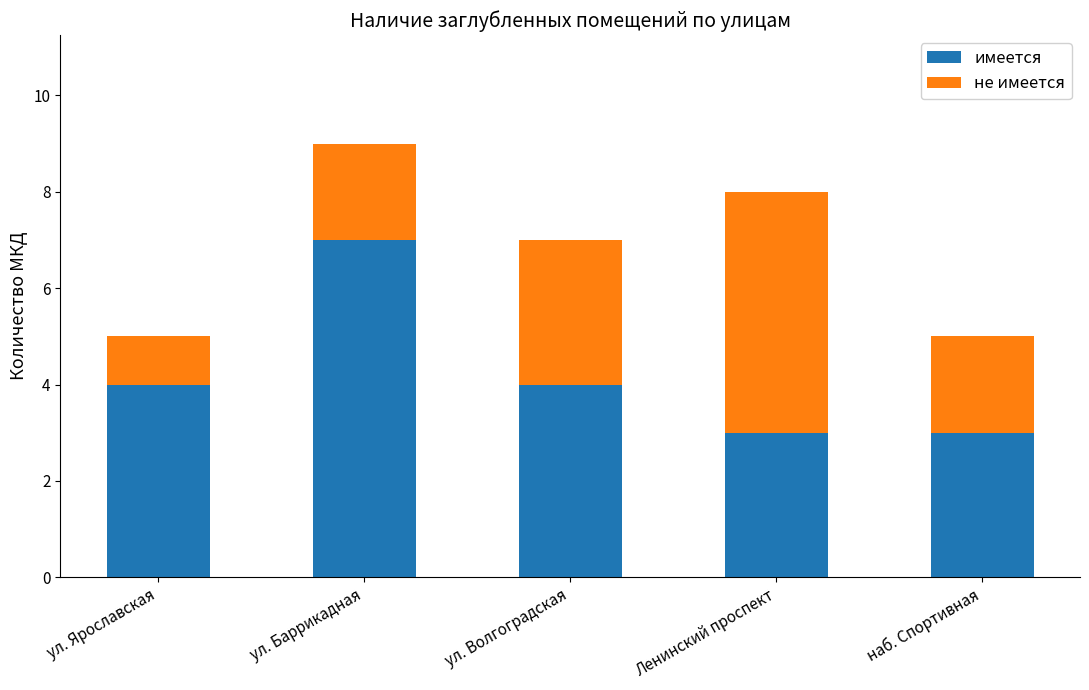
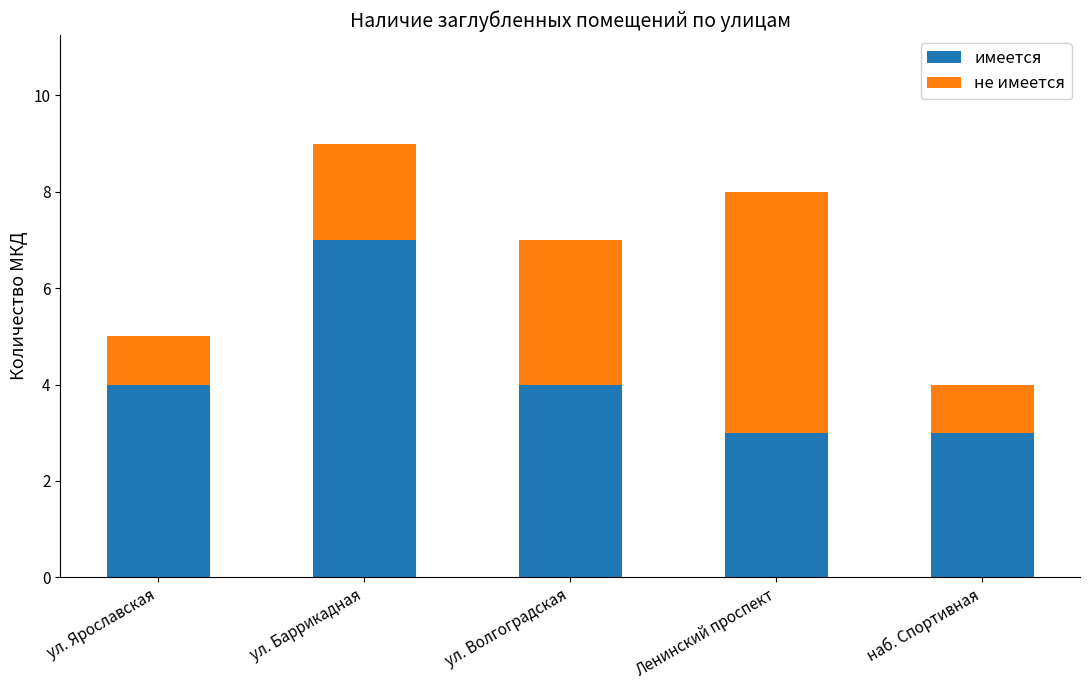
не имеется, наб. Спортивная: 2 -> 1
